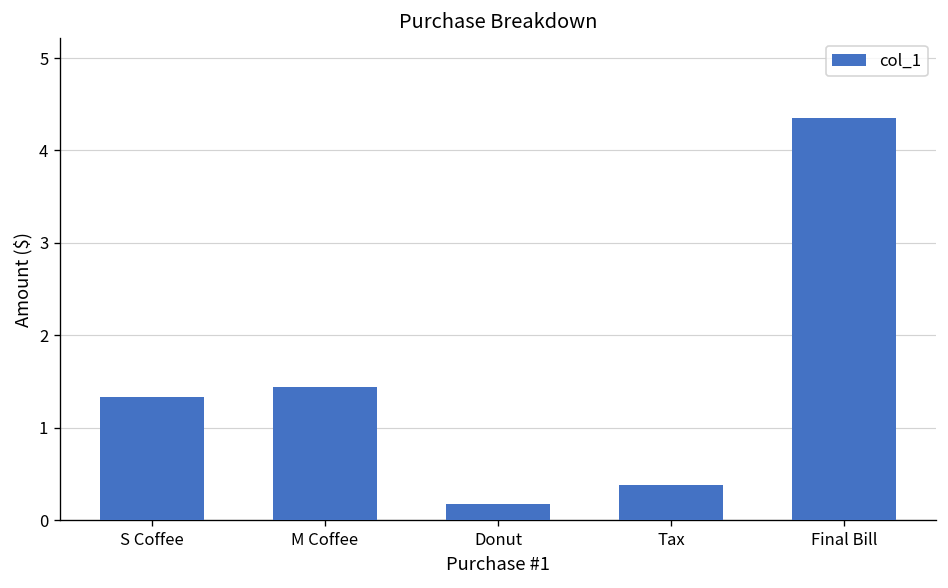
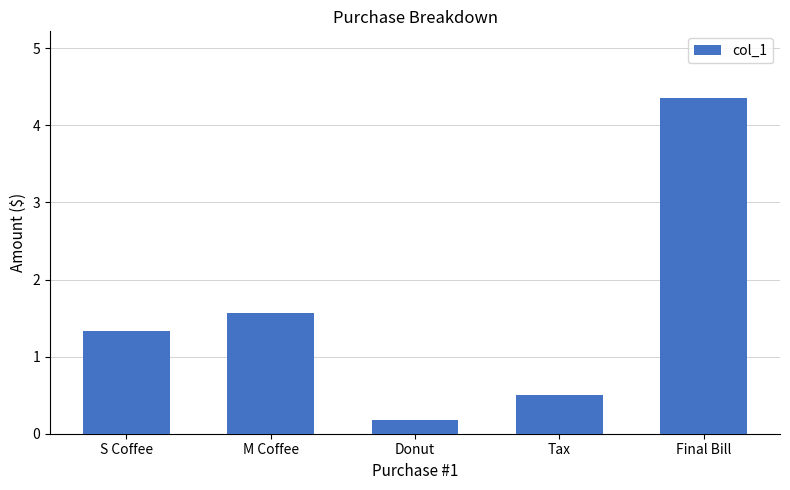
M Coffee: 1.4 -> 1.6
Tax: 0.4 -> 0.5
